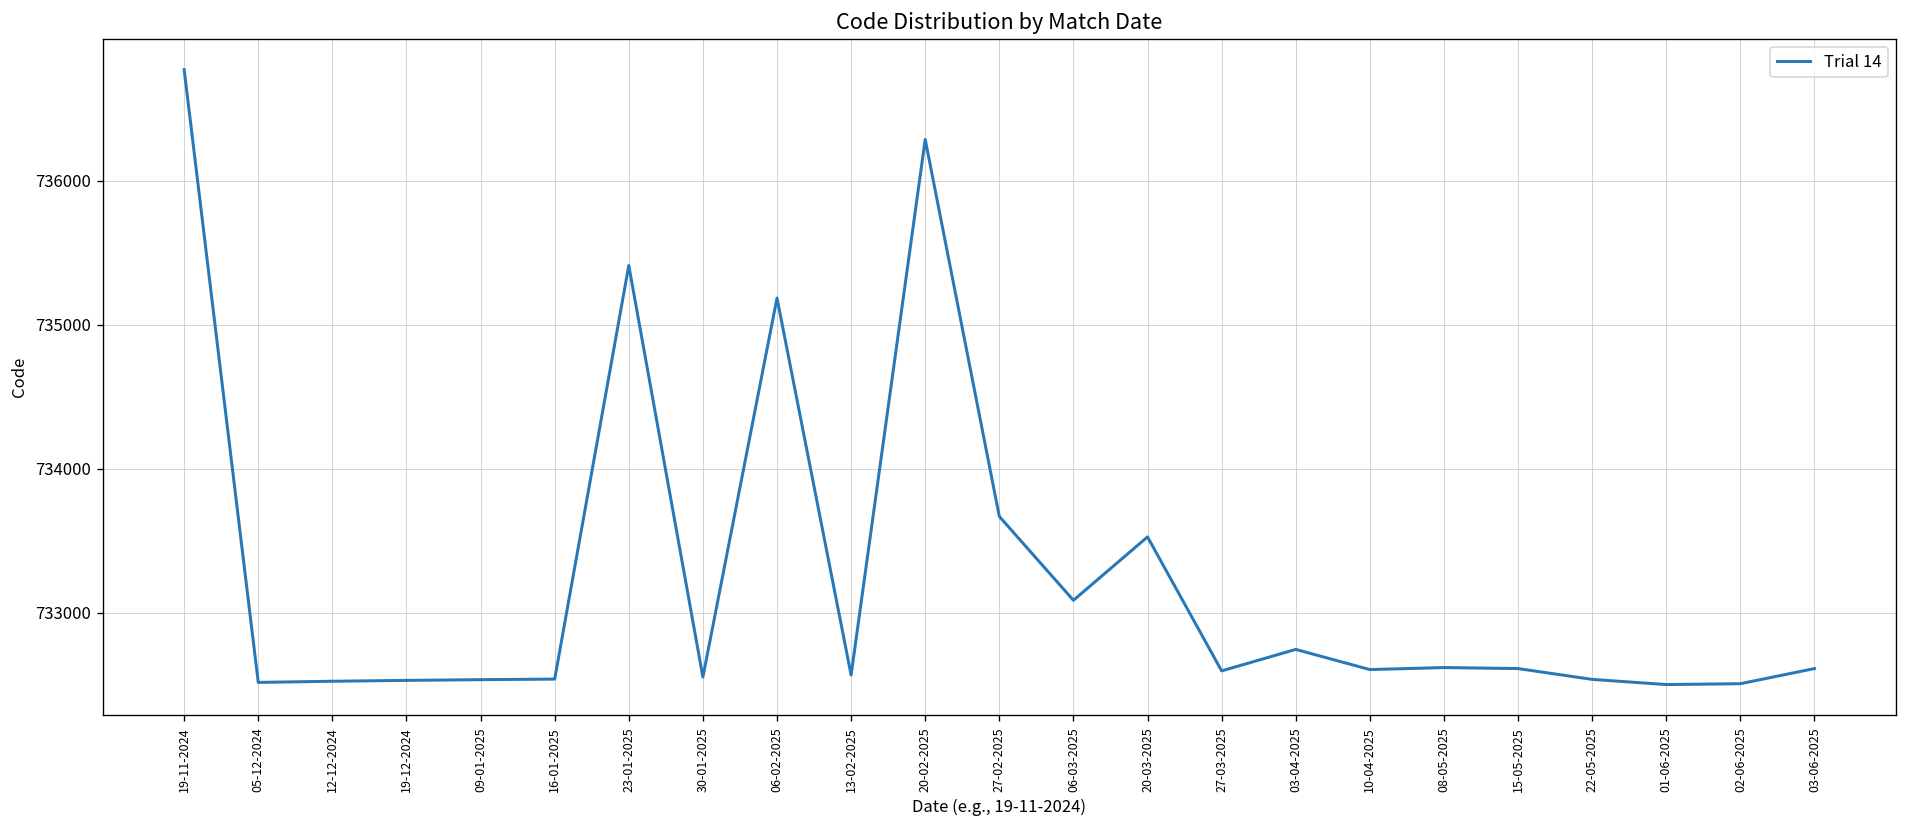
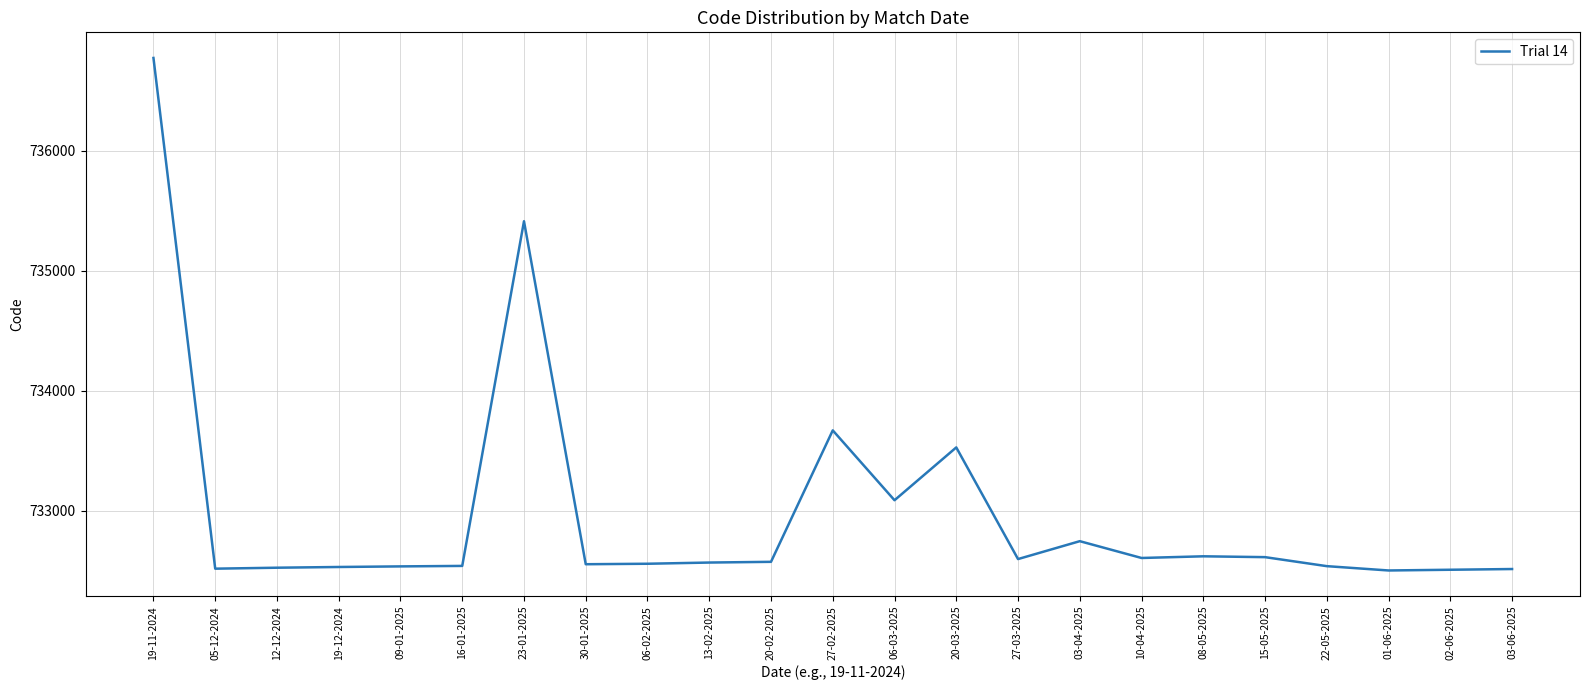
06-02-2025: 735190 -> 732560
20-02-2025: 736290 -> 732580
03-06-2025: 732610 -> 732520
